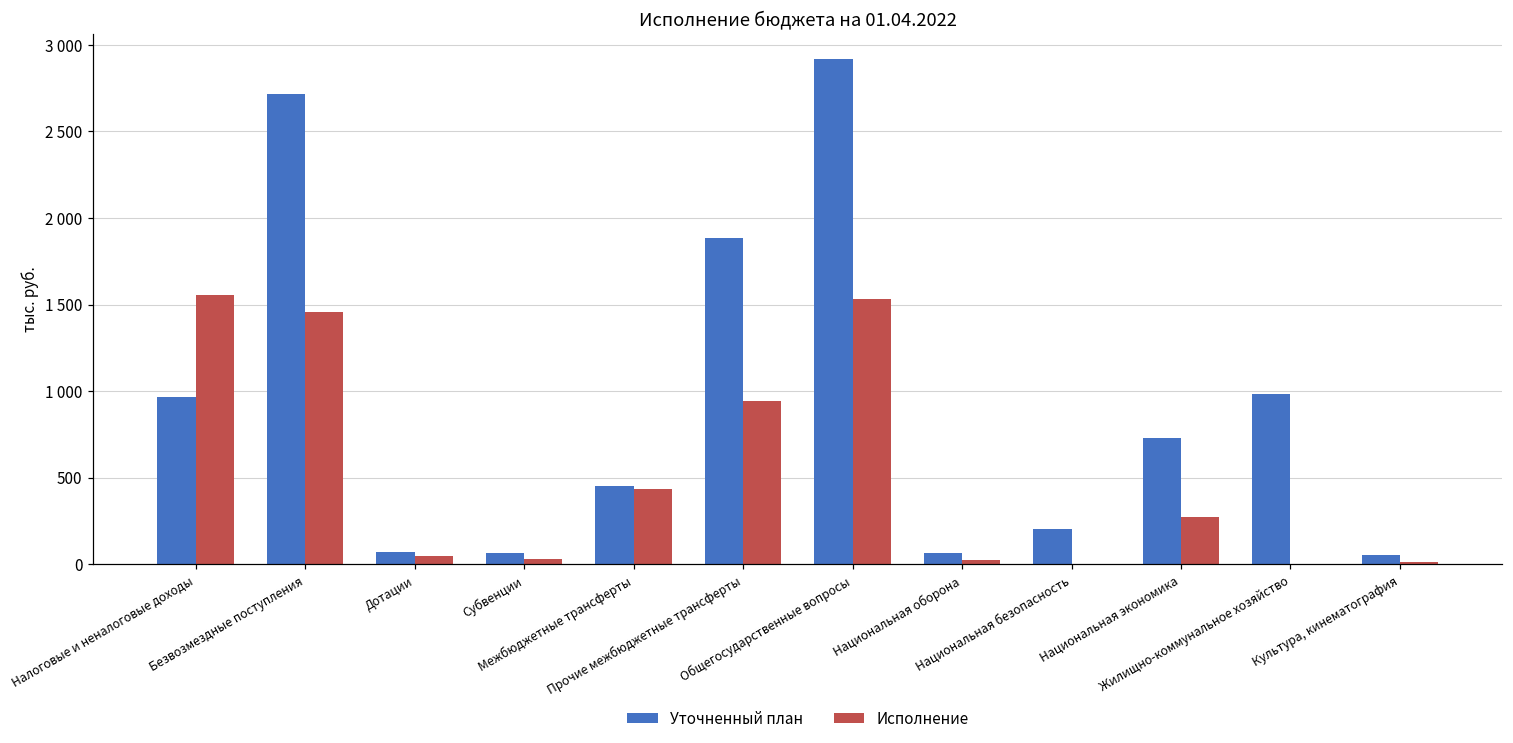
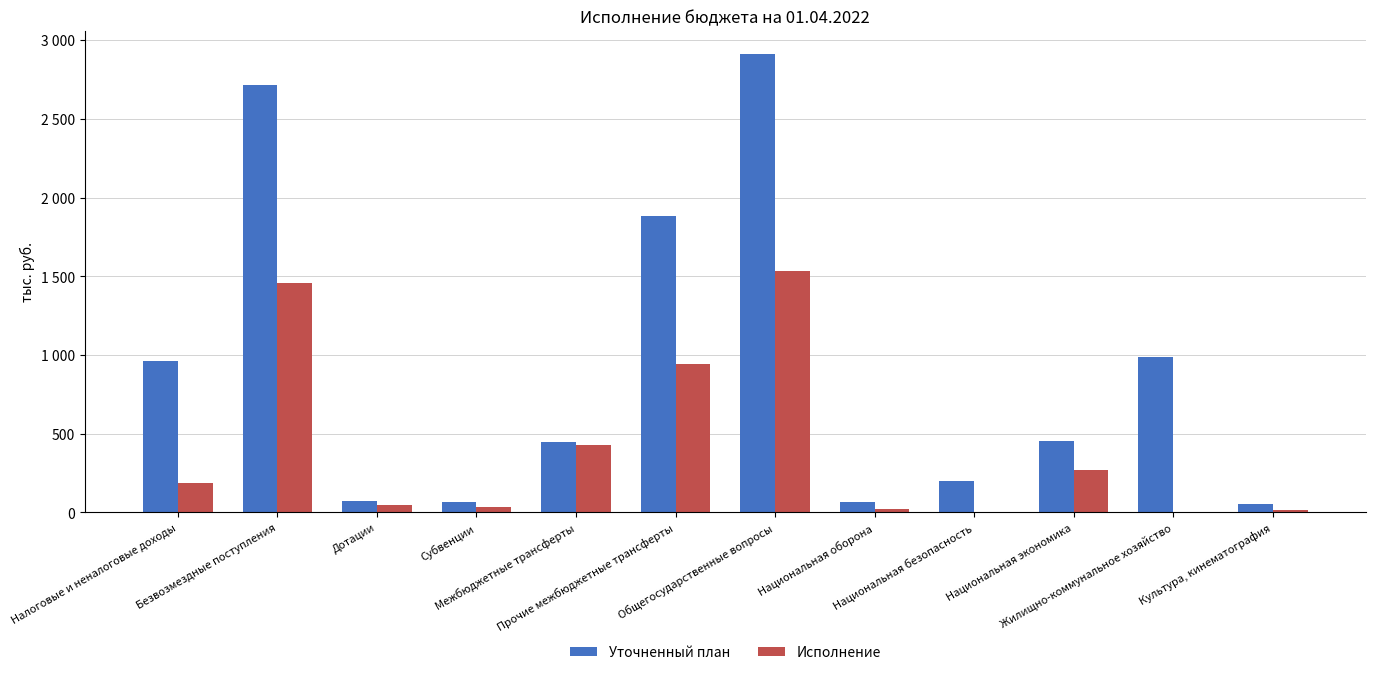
Исполнение, Налоговые и неналоговые доходы: 1560 -> 190
Уточненный план, Национальная экономика: 730 -> 460
